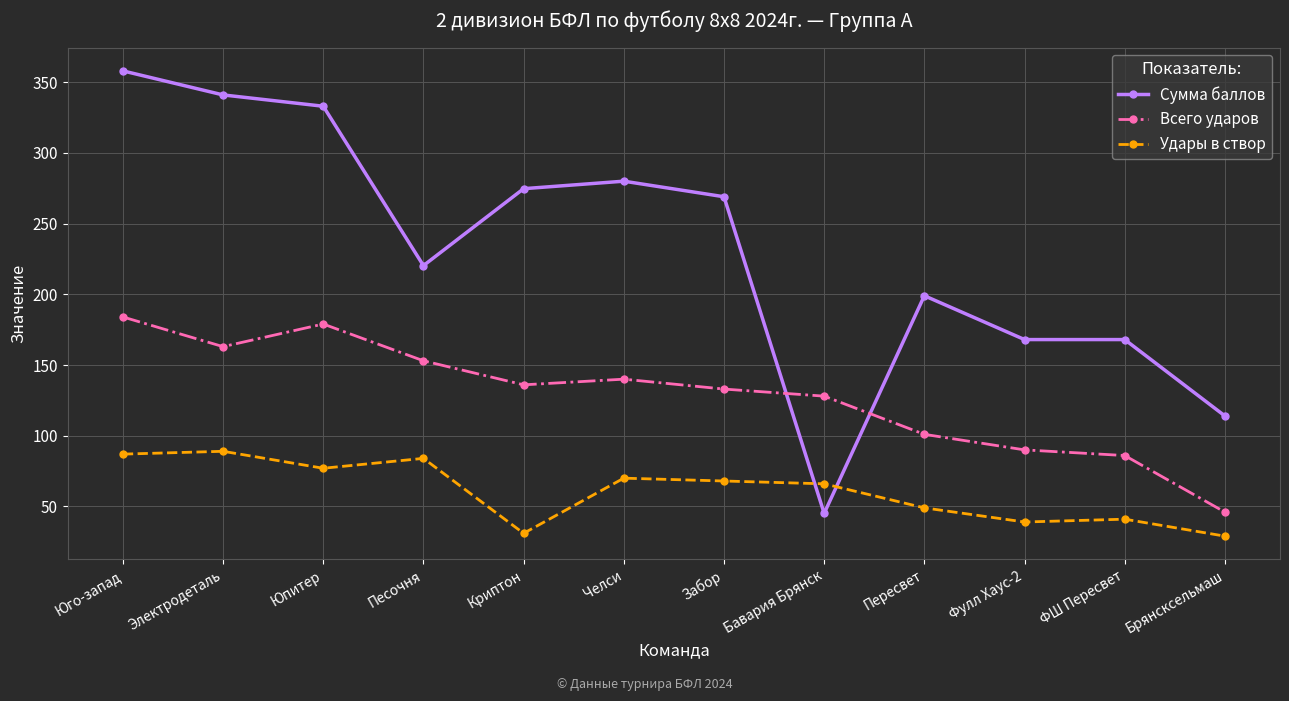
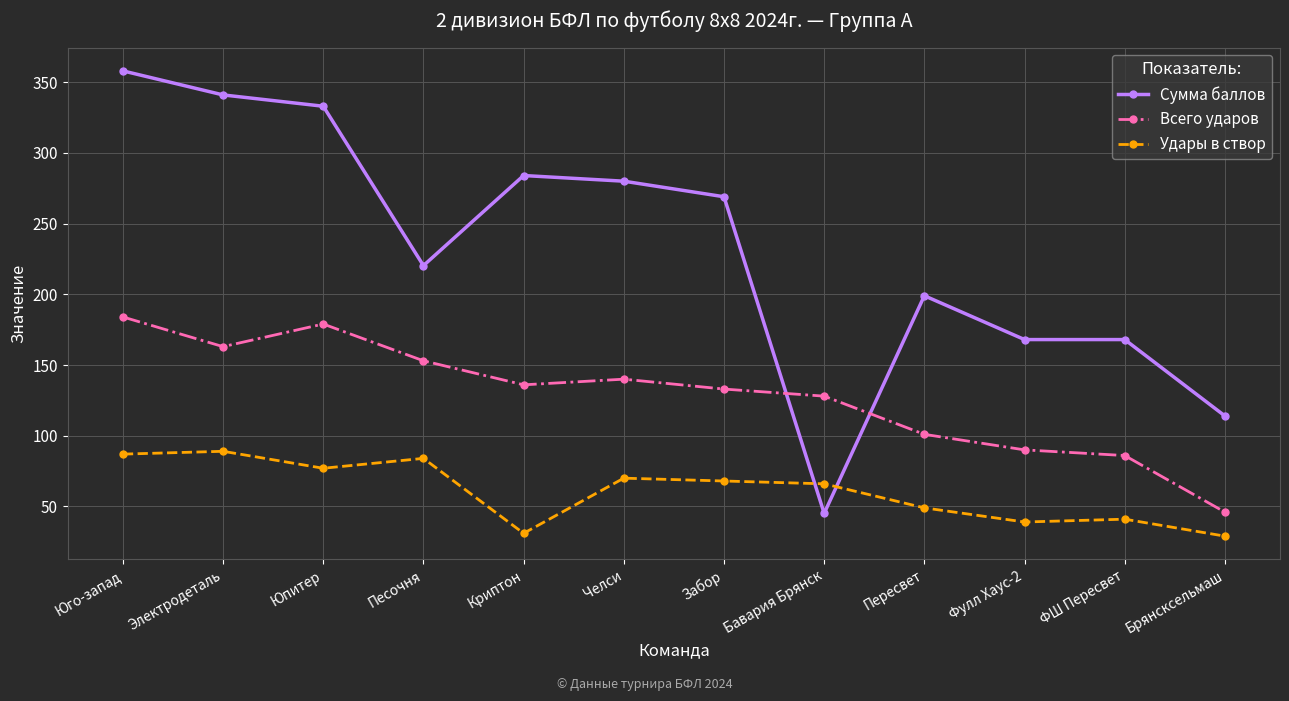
Сумма баллов, Криптон: 275 -> 284
